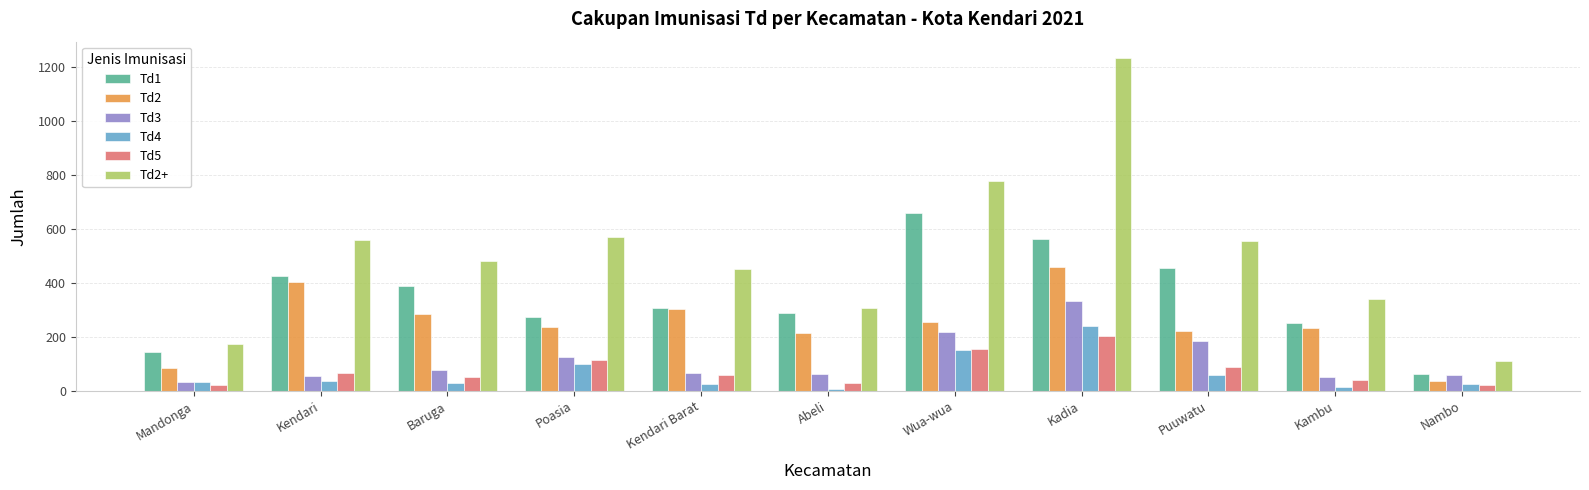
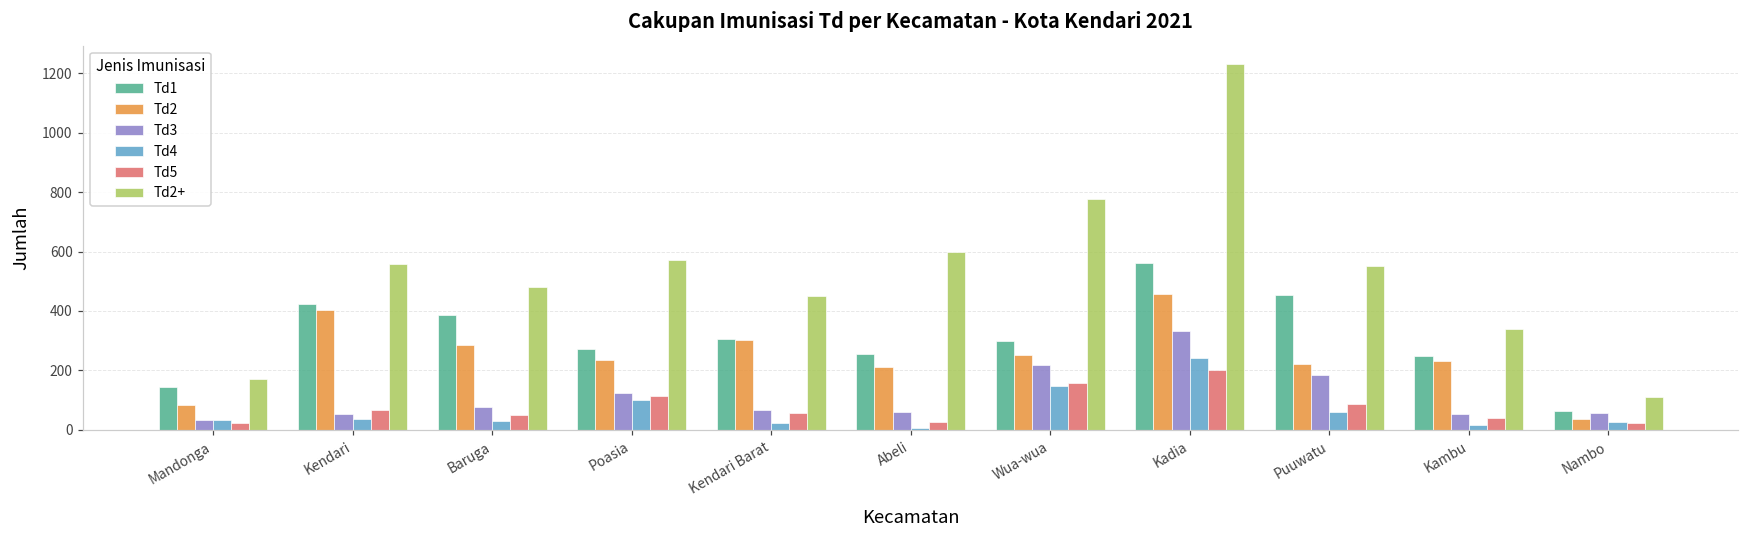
Td1, Abeli: 290 -> 250
Td2+, Abeli: 310 -> 600
Td1, Wua-wua: 660 -> 300
